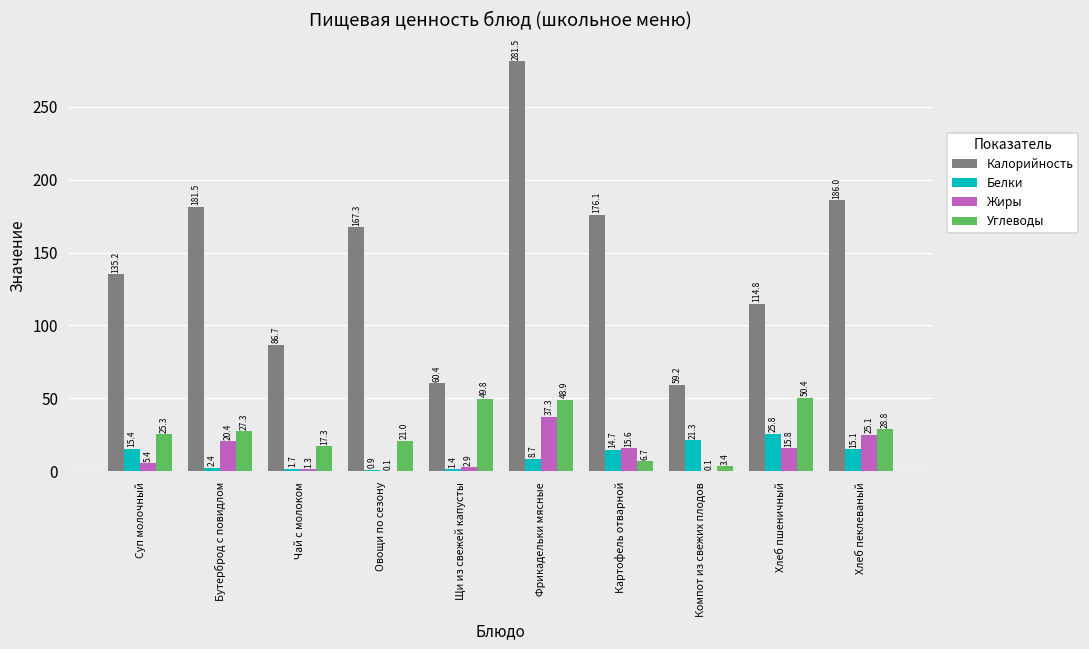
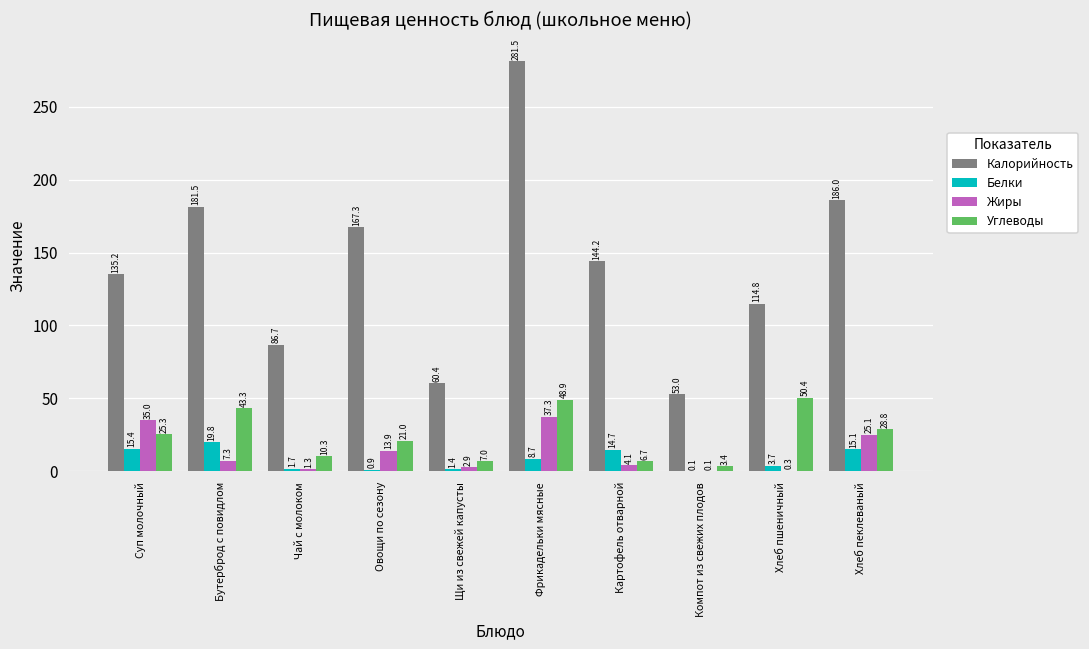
Жиры, Суп молочный: 5.4 -> 35.0
Белки, Бутерброд с повидлом: 2.4 -> 19.8
Жиры, Бутерброд с повидлом: 20.4 -> 7.3
Углеводы, Бутерброд с повидлом: 27.3 -> 43.3
Углеводы, Чай с молоком: 17.3 -> 10.3
Жиры, Овощи по сезону: 0.1 -> 13.9
Углеводы, Щи из свежей капусты: 49.8 -> 7.0
Калорийность, Картофель отварной: 176.1 -> 144.2
Жиры, Картофель отварной: 15.6 -> 4.1
Калорийность, Компот из свежих плодов: 59.2 -> 53.0
Белки, Компот из свежих плодов: 21.3 -> 0.1
Белки, Хлеб пшеничный: 25.8 -> 3.7
Жиры, Хлеб пшеничный: 15.8 -> 0.3
